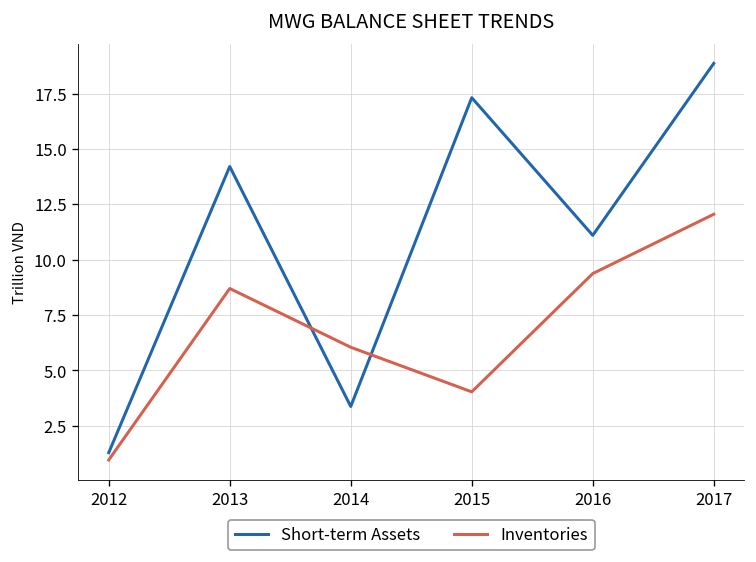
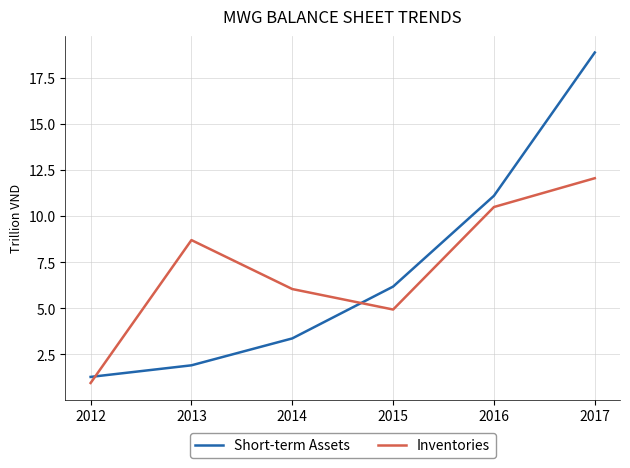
Short-term Assets, 2013: 14.2 -> 1.9
Short-term Assets, 2015: 17.3 -> 6.2
Inventories, 2015: 4.0 -> 4.9
Inventories, 2016: 9.4 -> 10.5
